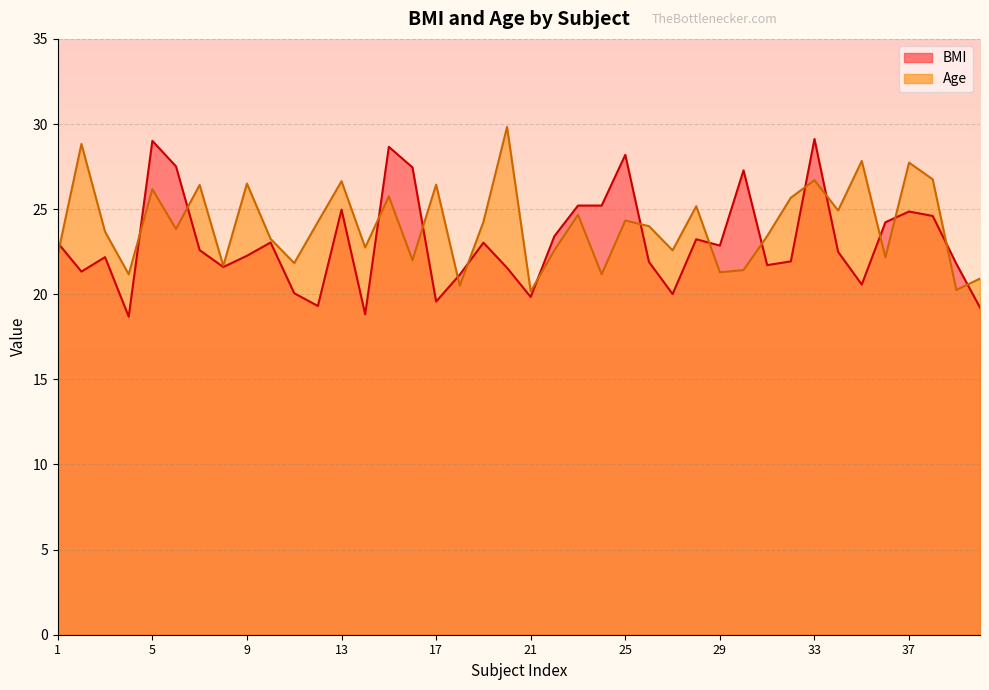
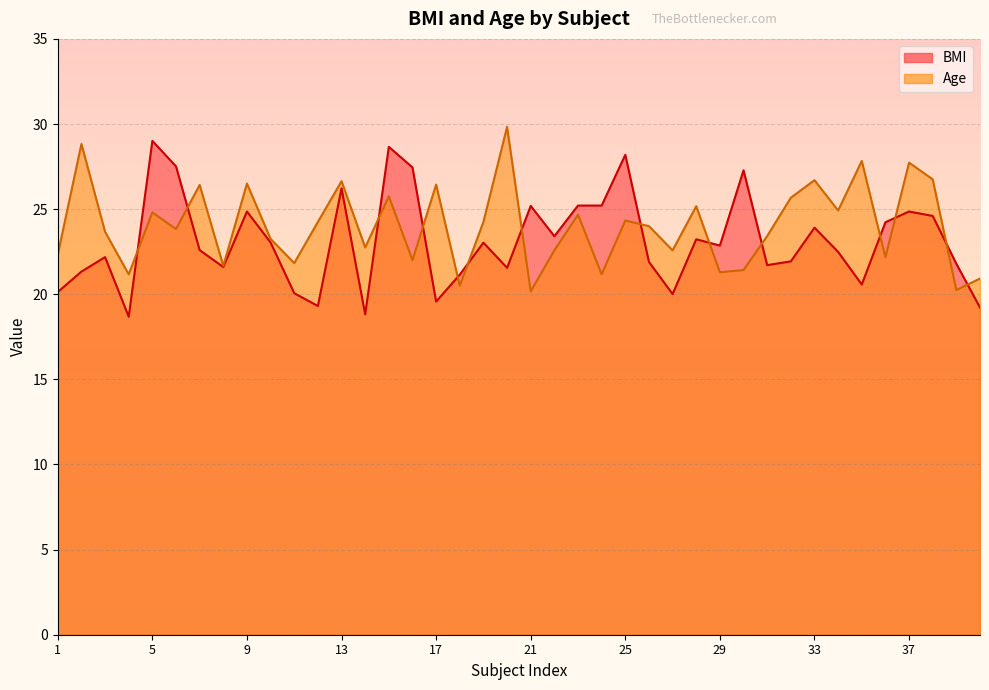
BMI, 1: 23.0 -> 20.1
Age, 5: 26.2 -> 24.8
BMI, 9: 22.3 -> 24.9
BMI, 13: 25.0 -> 26.2
BMI, 21: 19.8 -> 25.2
BMI, 33: 29.1 -> 23.9
